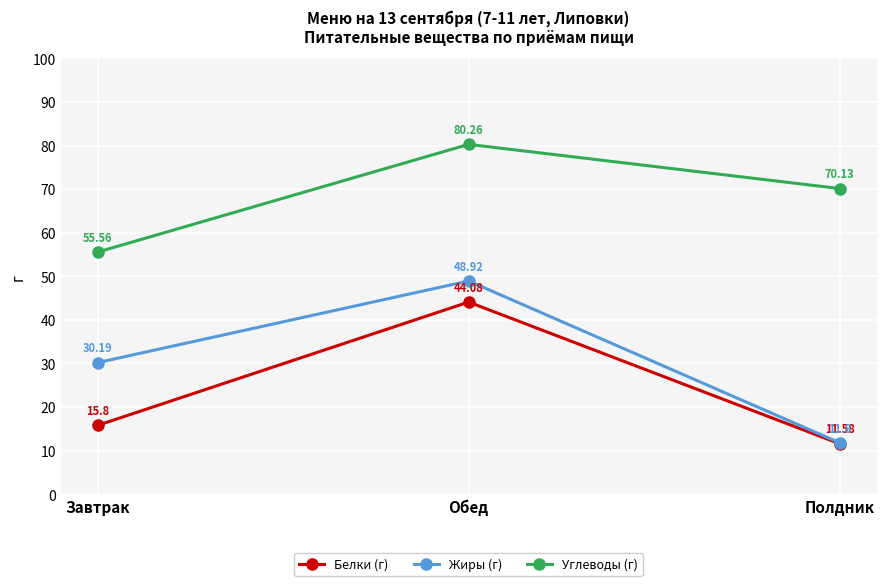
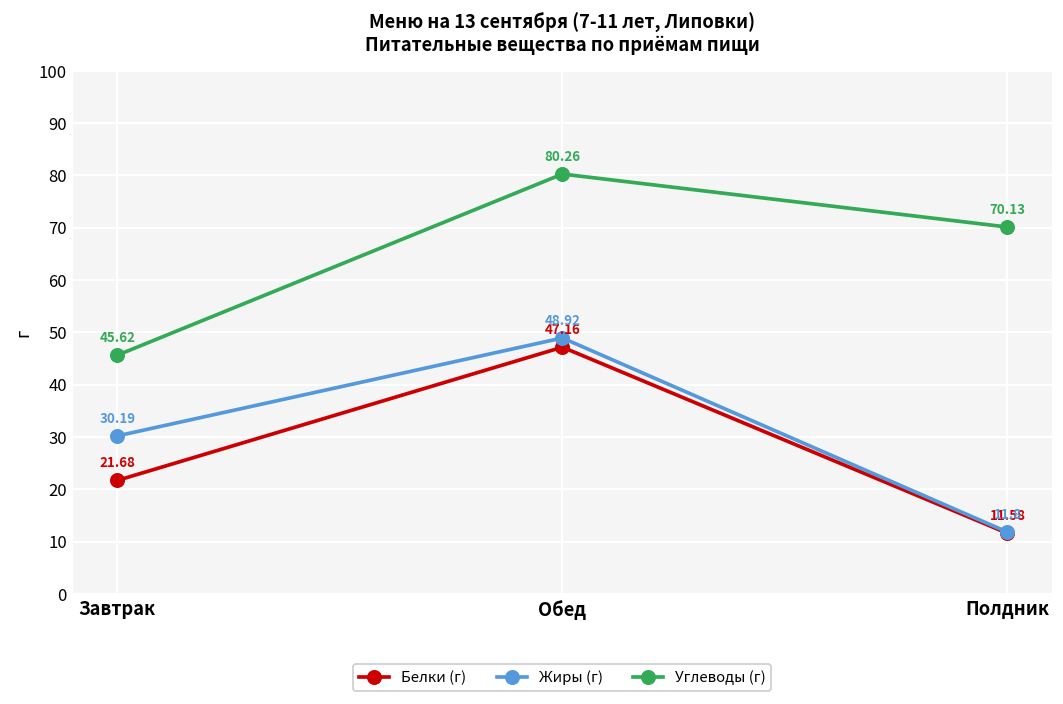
Белки (г), Завтрак: 15.8 -> 21.68
Углеводы (г), Завтрак: 55.56 -> 45.62
Белки (г), Обед: 44.08 -> 47.16
